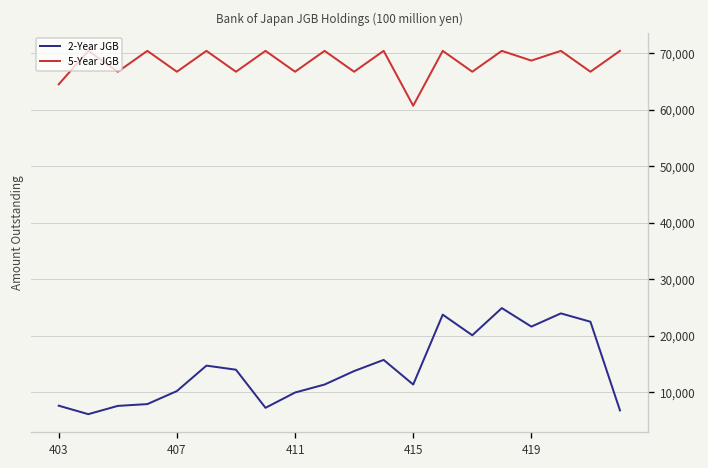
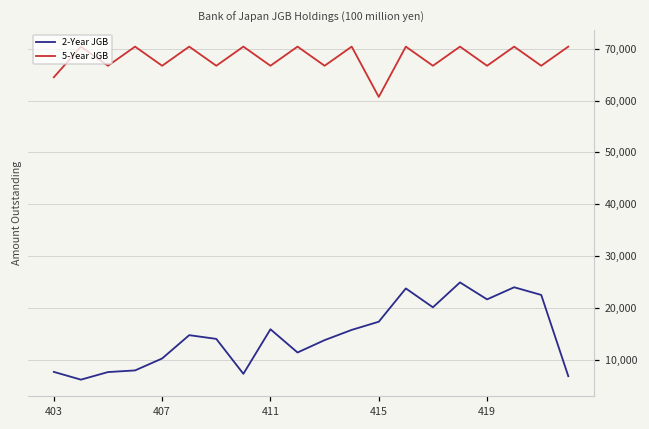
2-Year JGB, 411: 10,000 -> 16,000
2-Year JGB, 415: 11,000 -> 17,000
5-Year JGB, 419: 69,000 -> 67,000
